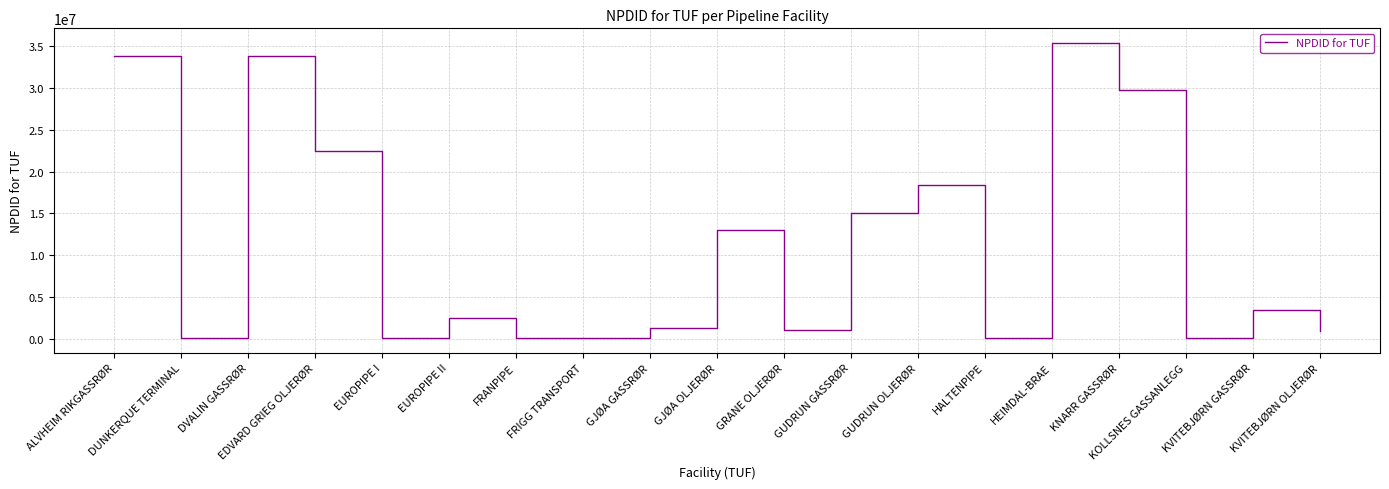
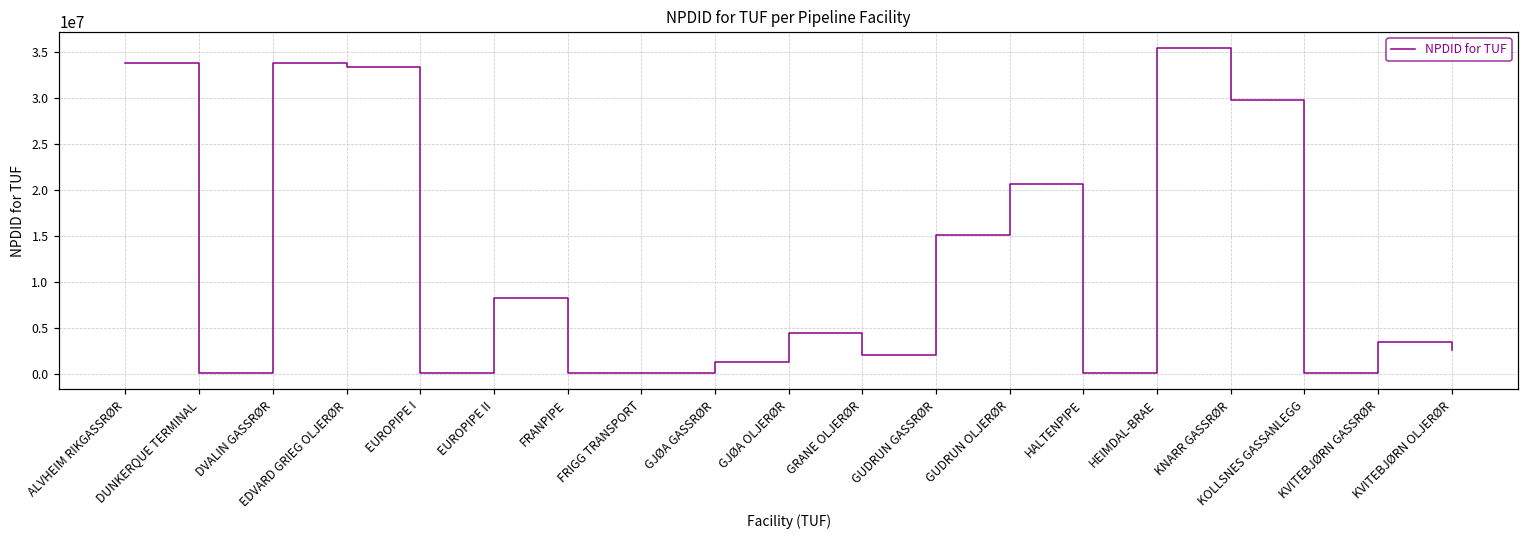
EDVARD GRIEG OLJERØR: 23000000 -> 33000000
EUROPIPE II: 2000000 -> 8000000
GJØA OLJERØR: 13000000 -> 4000000
GRANE OLJERØR: 1000000 -> 2000000
GUDRUN OLJERØR: 18000000 -> 21000000
KVITEBJØRN OLJERØR: 1000000 -> 3000000
